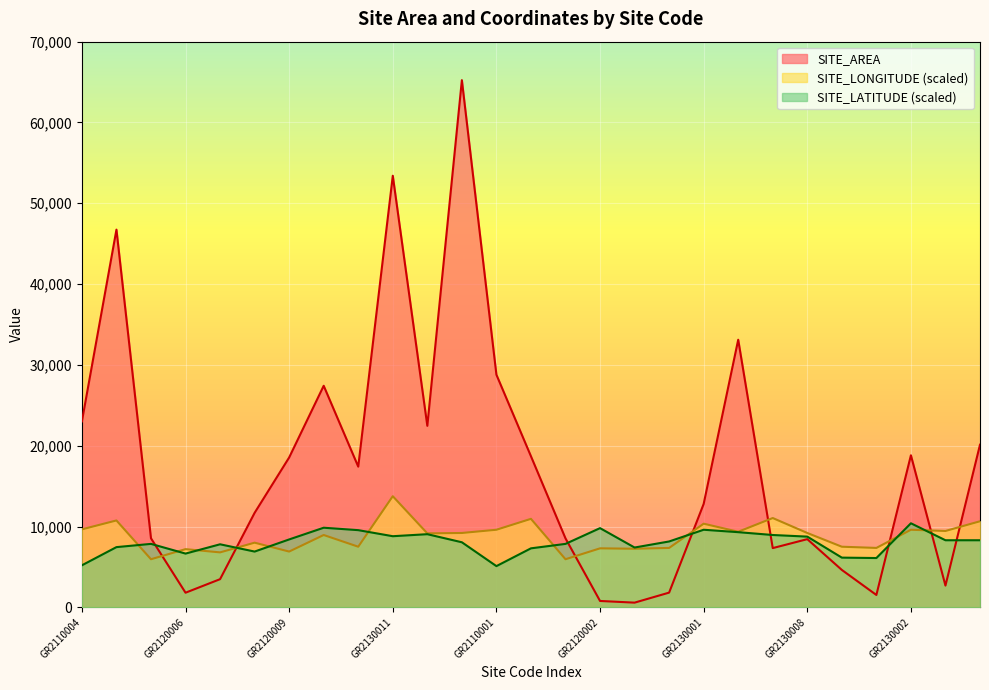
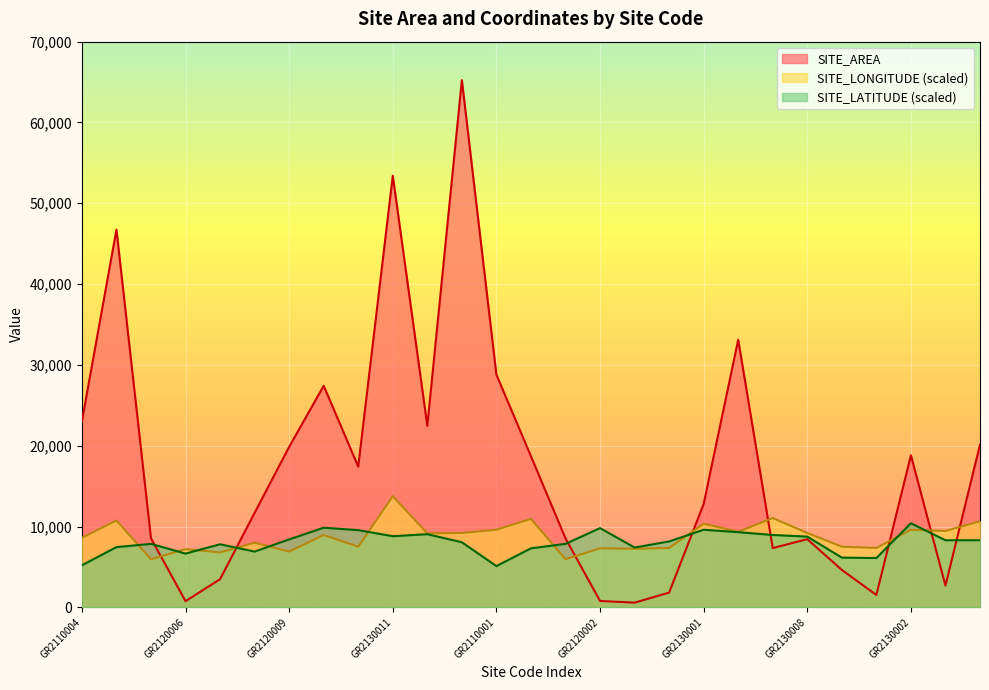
SITE_LONGITUDE (scaled), GR2110004: 10,000 -> 9,000
SITE_AREA, GR2120006: 2,000 -> 1,000
SITE_AREA, GR2120009: 19,000 -> 20,000
